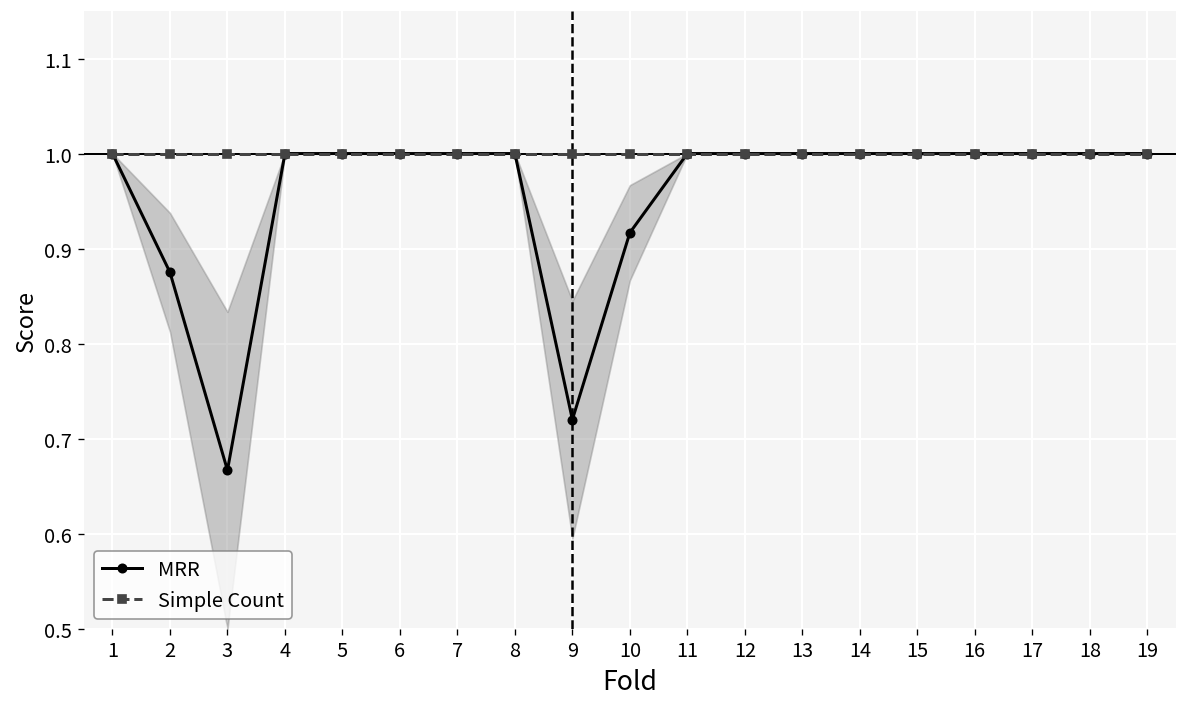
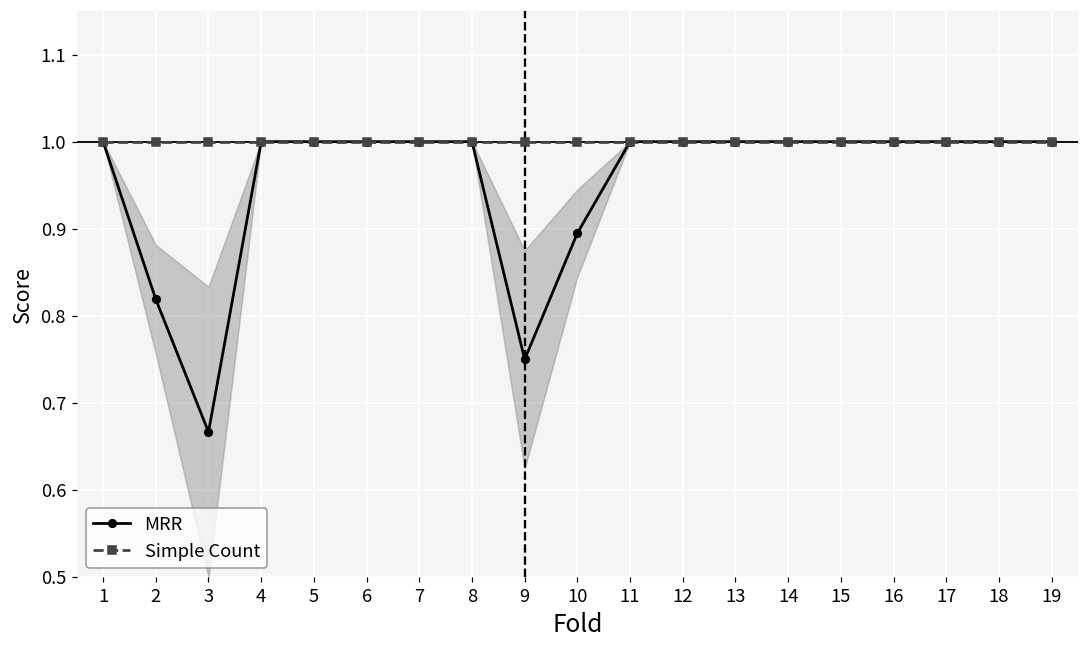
MRR, 2: 0.88 -> 0.82
MRR, 9: 0.72 -> 0.75
MRR, 10: 0.92 -> 0.90
